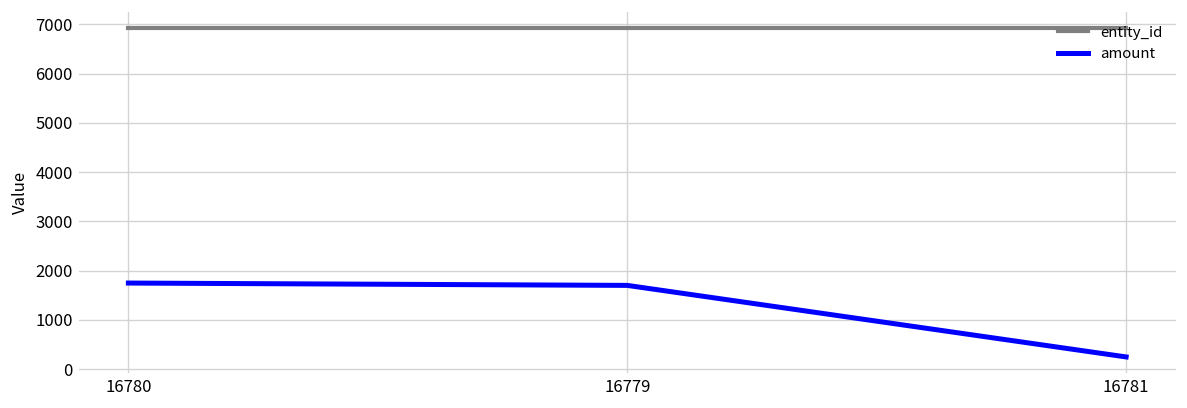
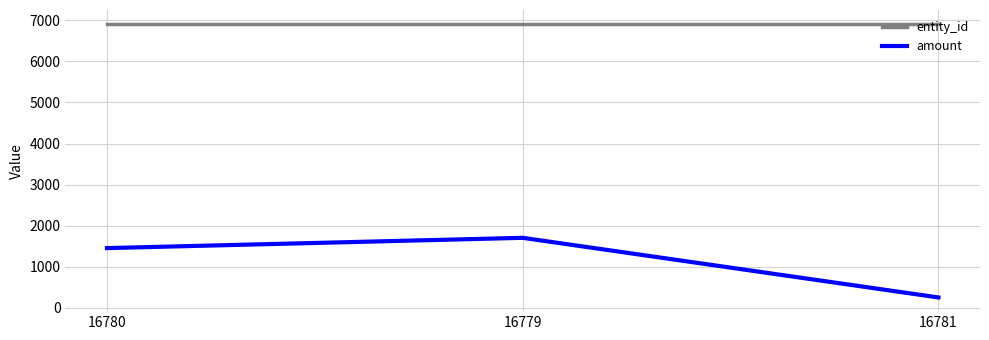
amount, 16780: 1800 -> 1500
